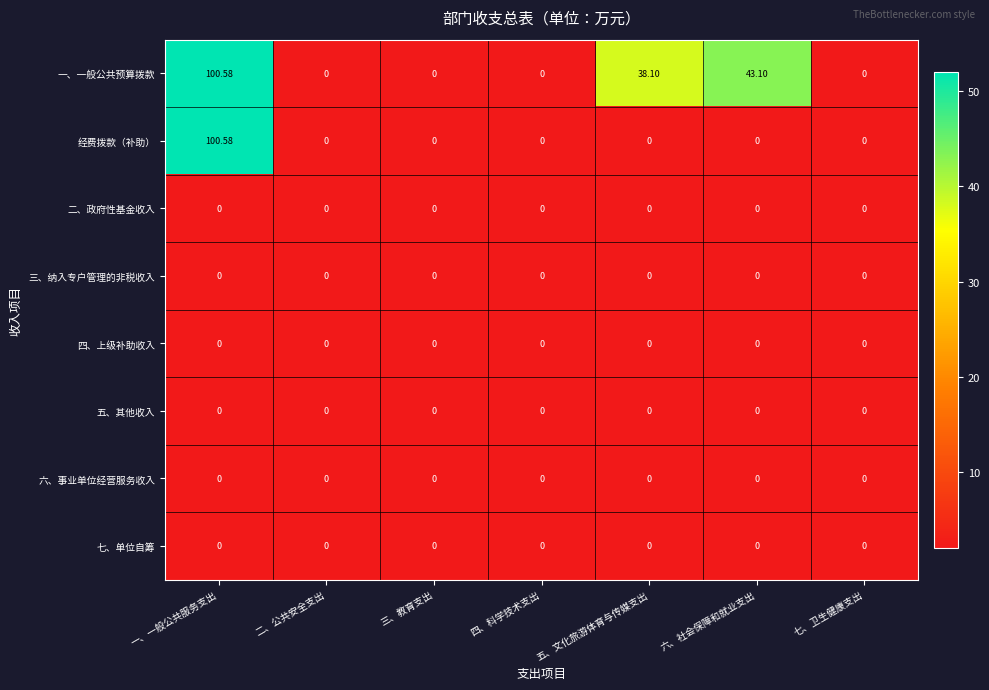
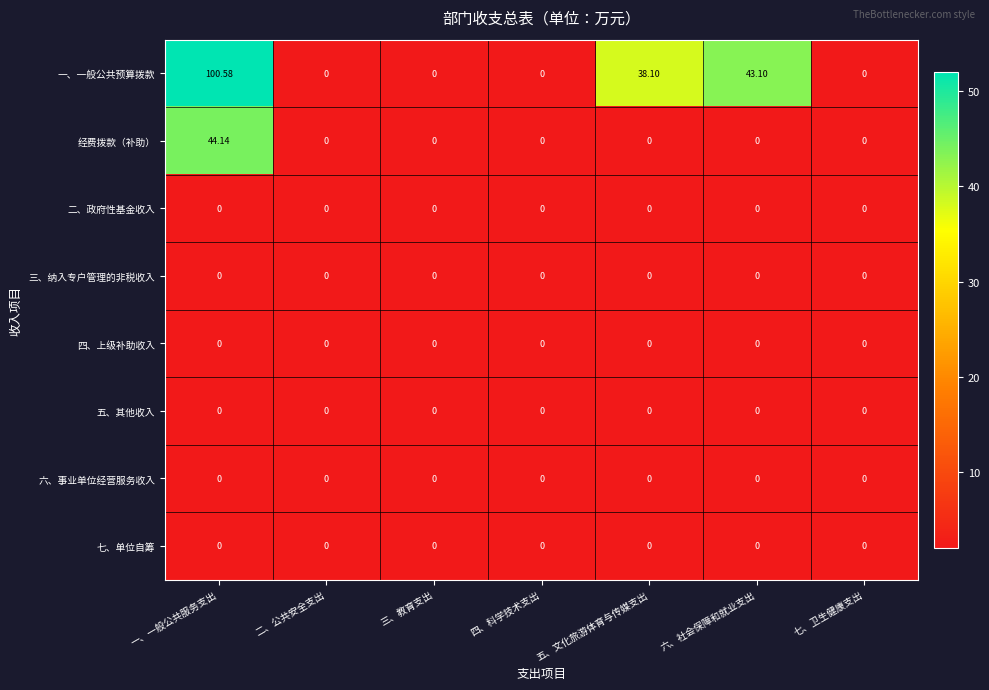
经费拨款（补助）, 一、一般公共服务支出: 100.58 -> 44.14
